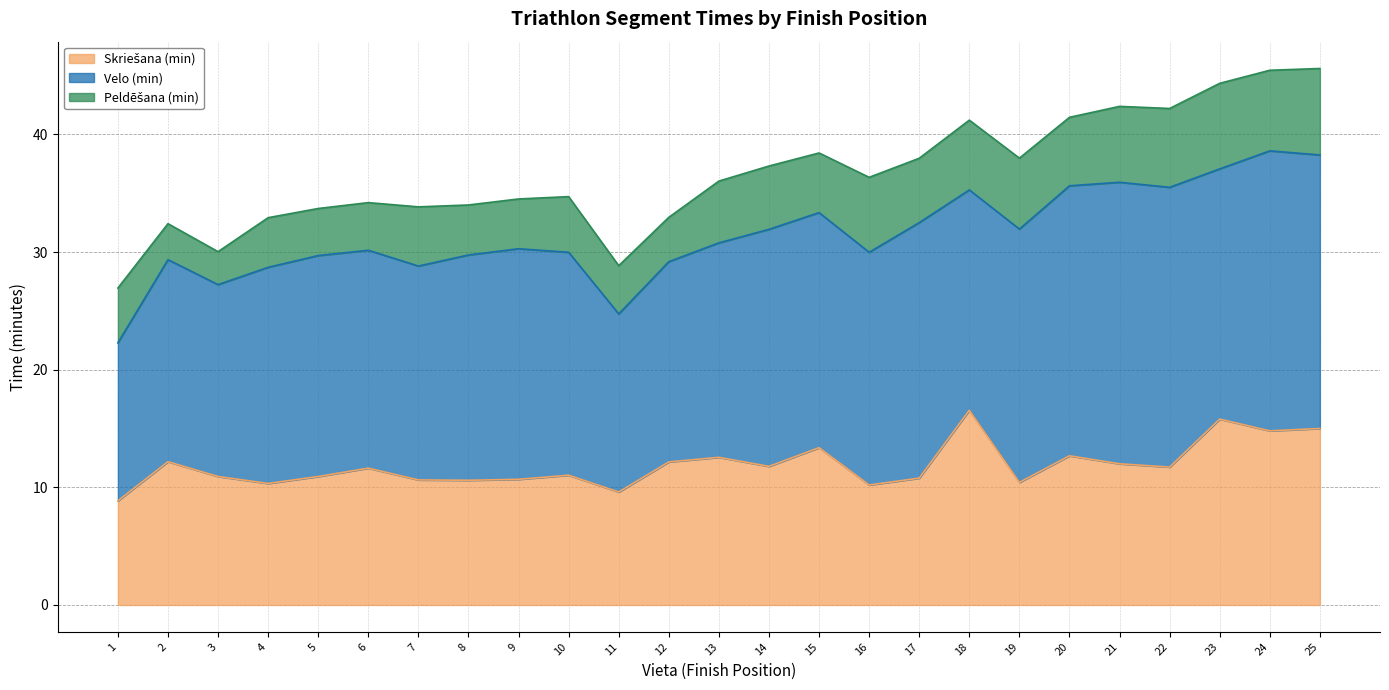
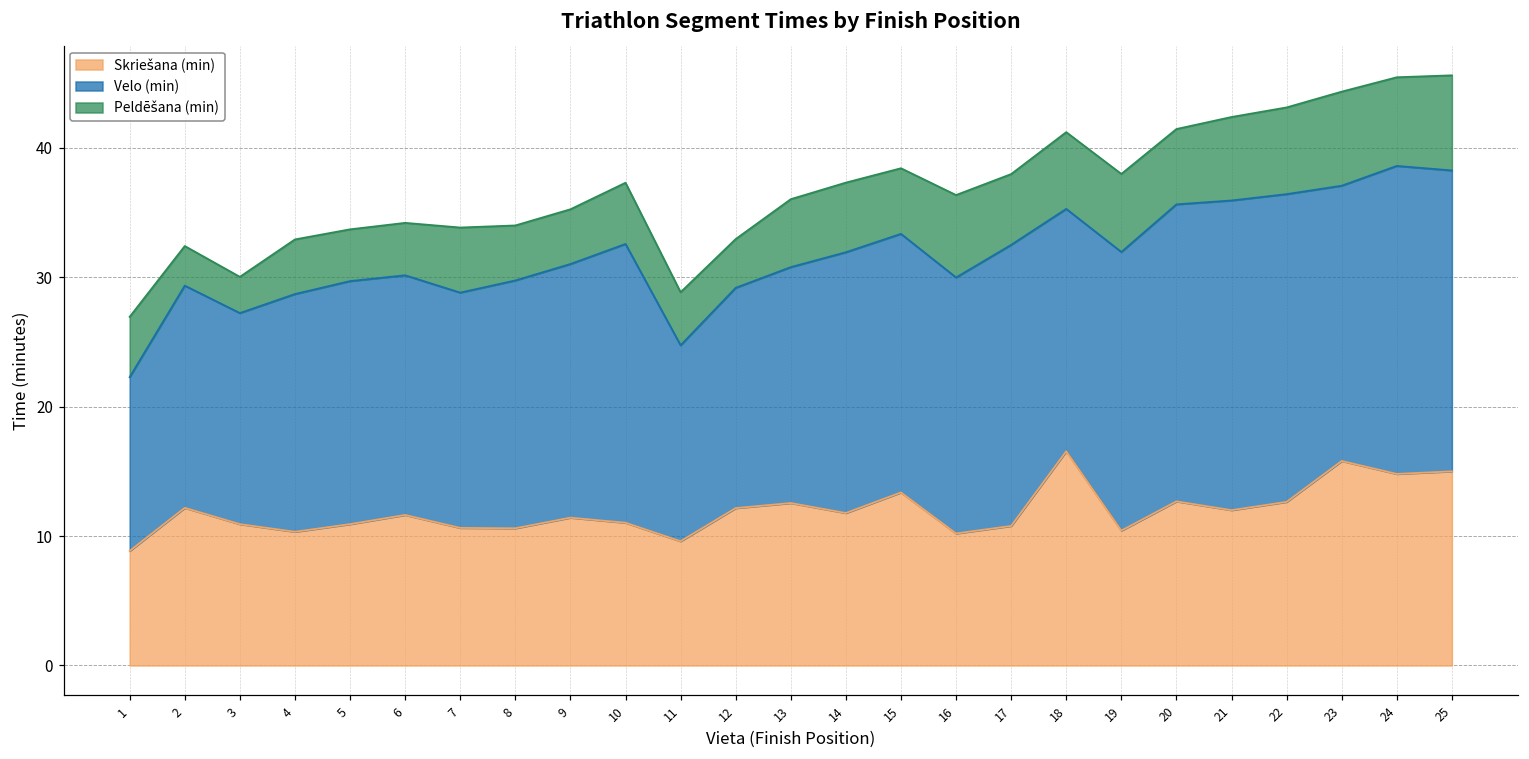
Skriešana (min), 9: 10.7 -> 11.4
Velo (min), 10: 18.9 -> 21.5
Skriešana (min), 22: 11.7 -> 12.6
